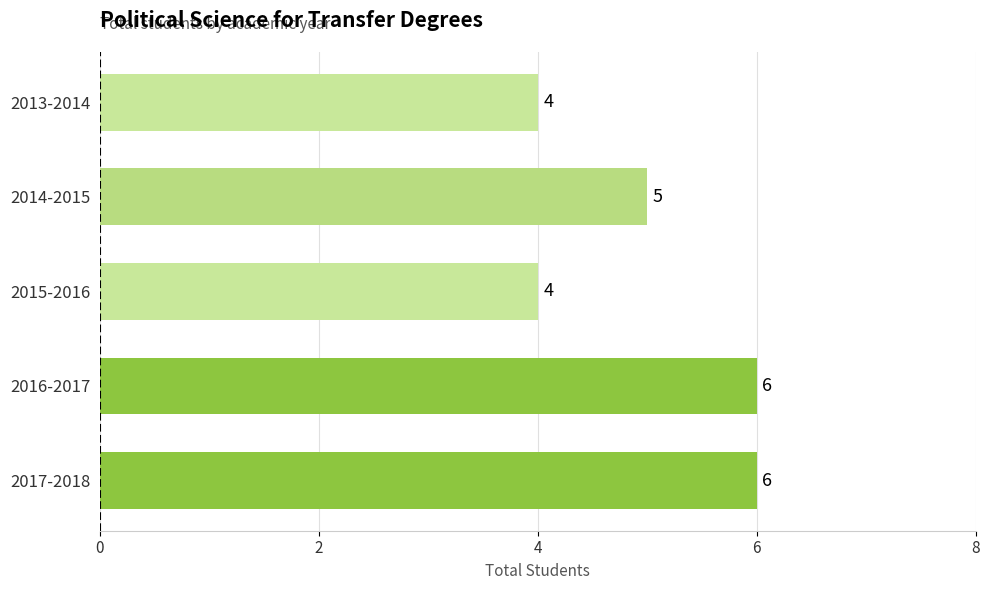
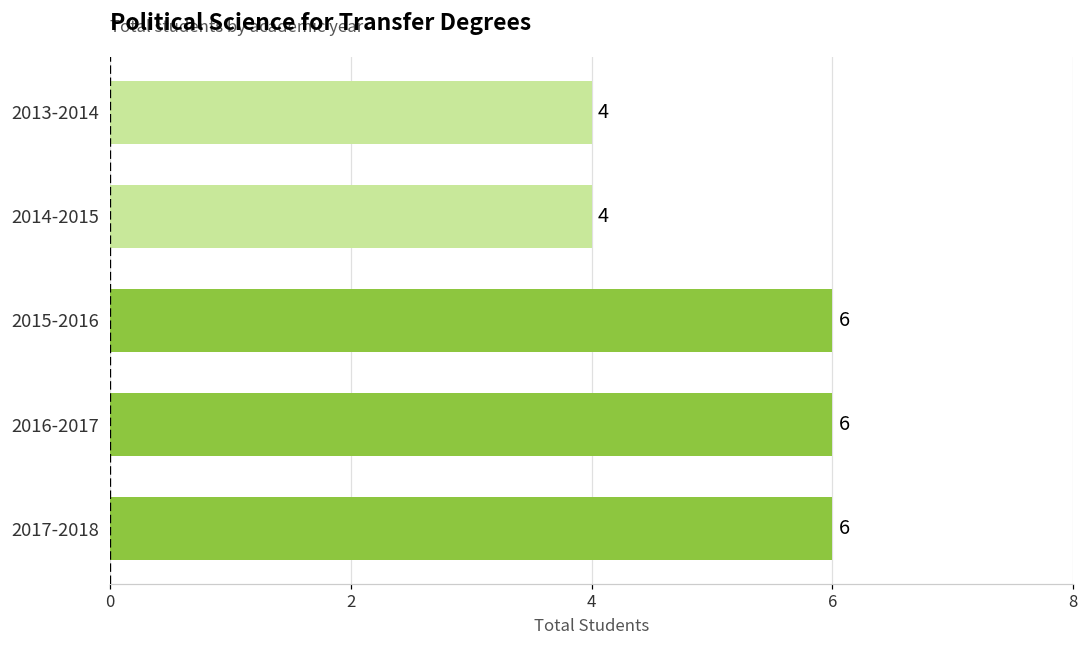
2014-2015: 5 -> 4
2015-2016: 4 -> 6
